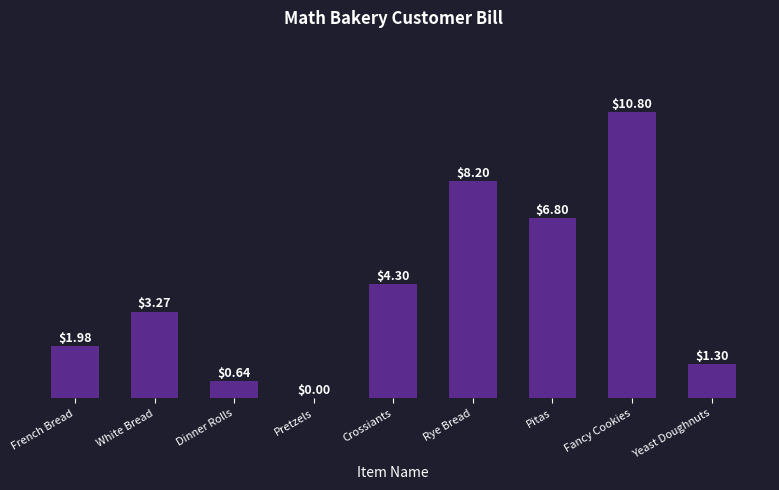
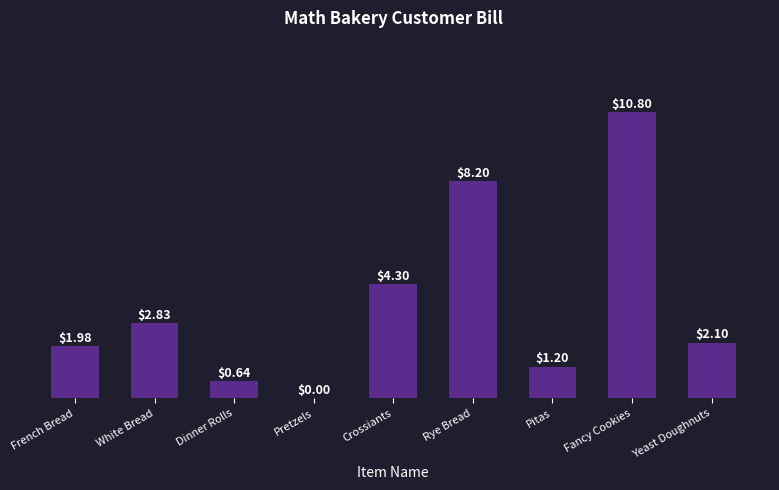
White Bread: $3.27 -> $2.83
Pitas: $6.80 -> $1.20
Yeast Doughnuts: $1.30 -> $2.10
